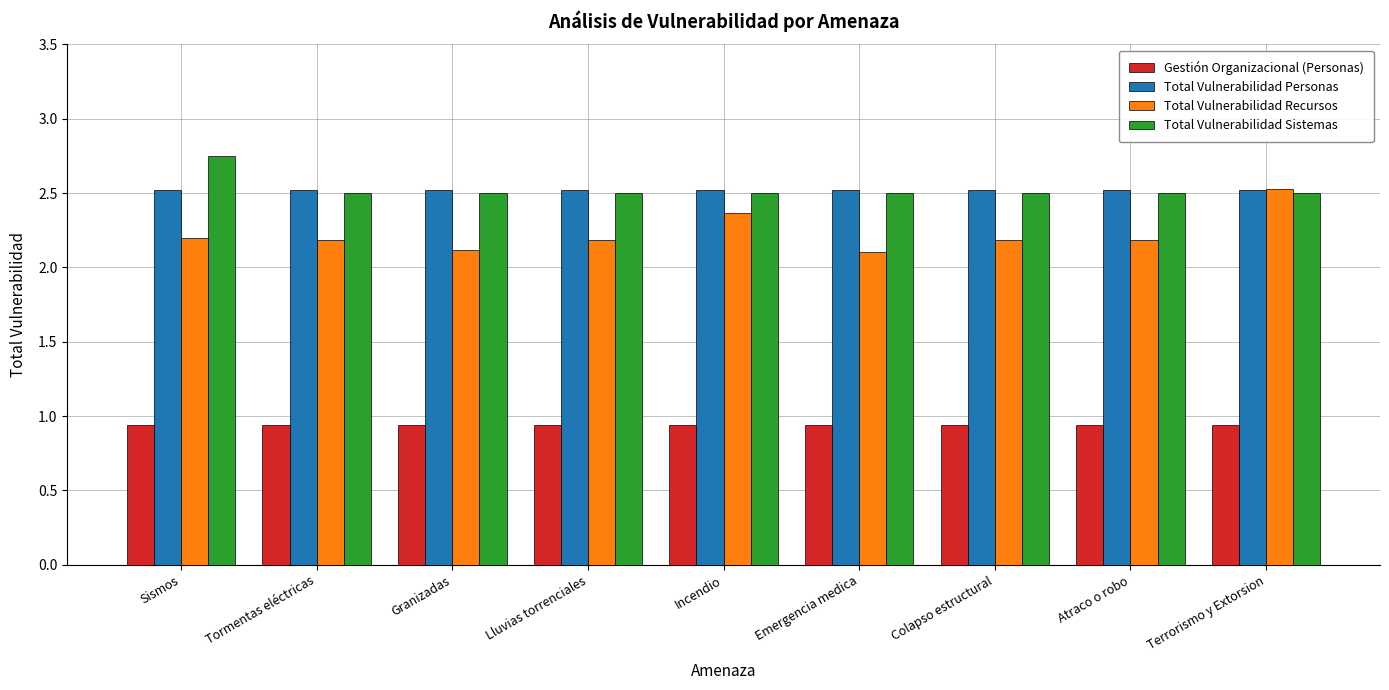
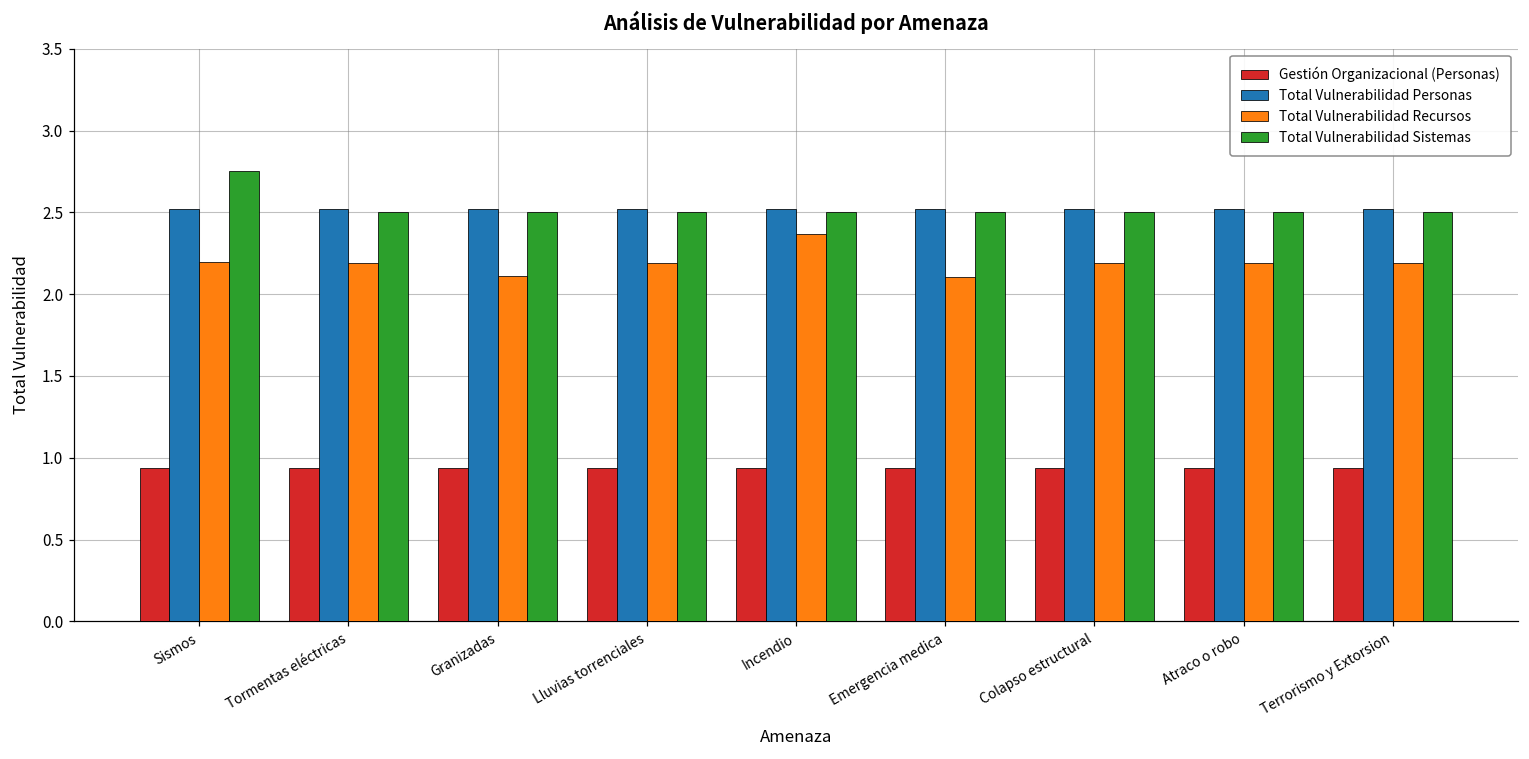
Total Vulnerabilidad Recursos, Terrorismo y Extorsion: 2.53 -> 2.19
